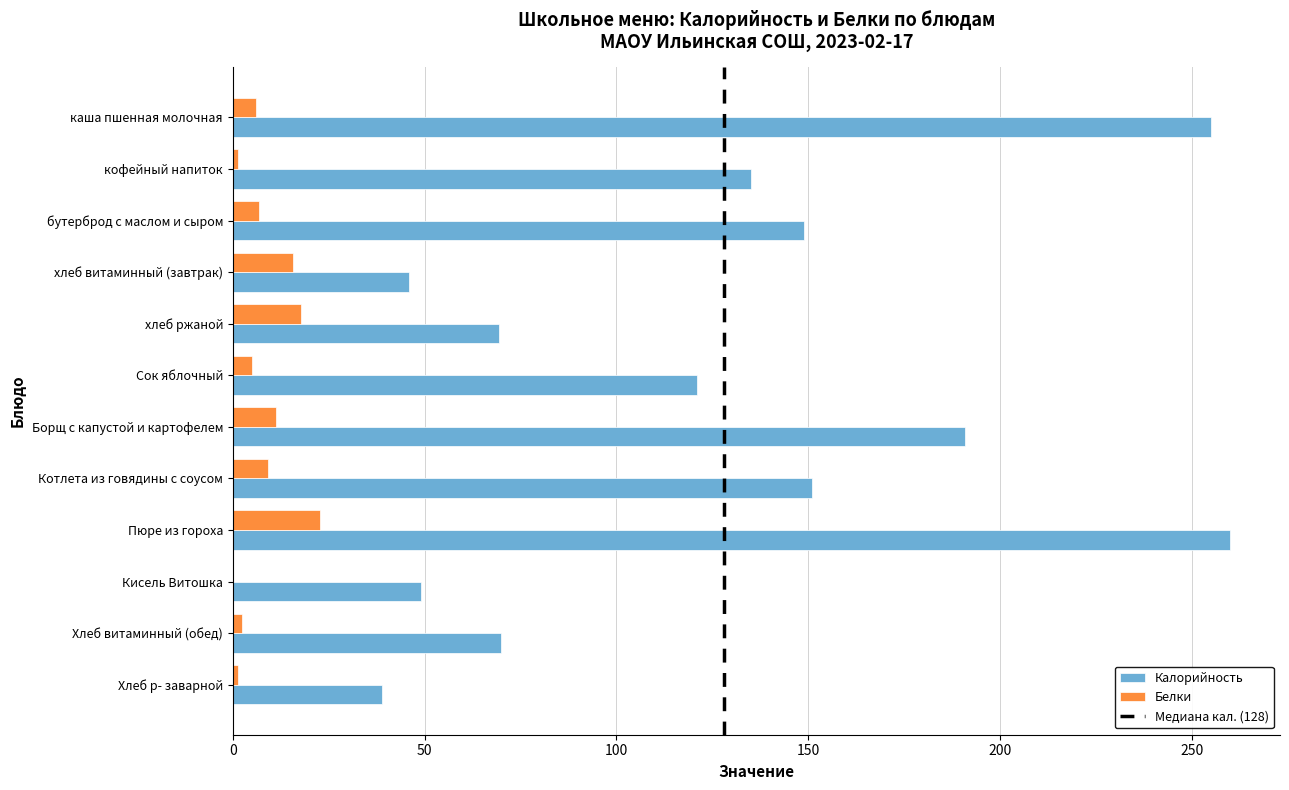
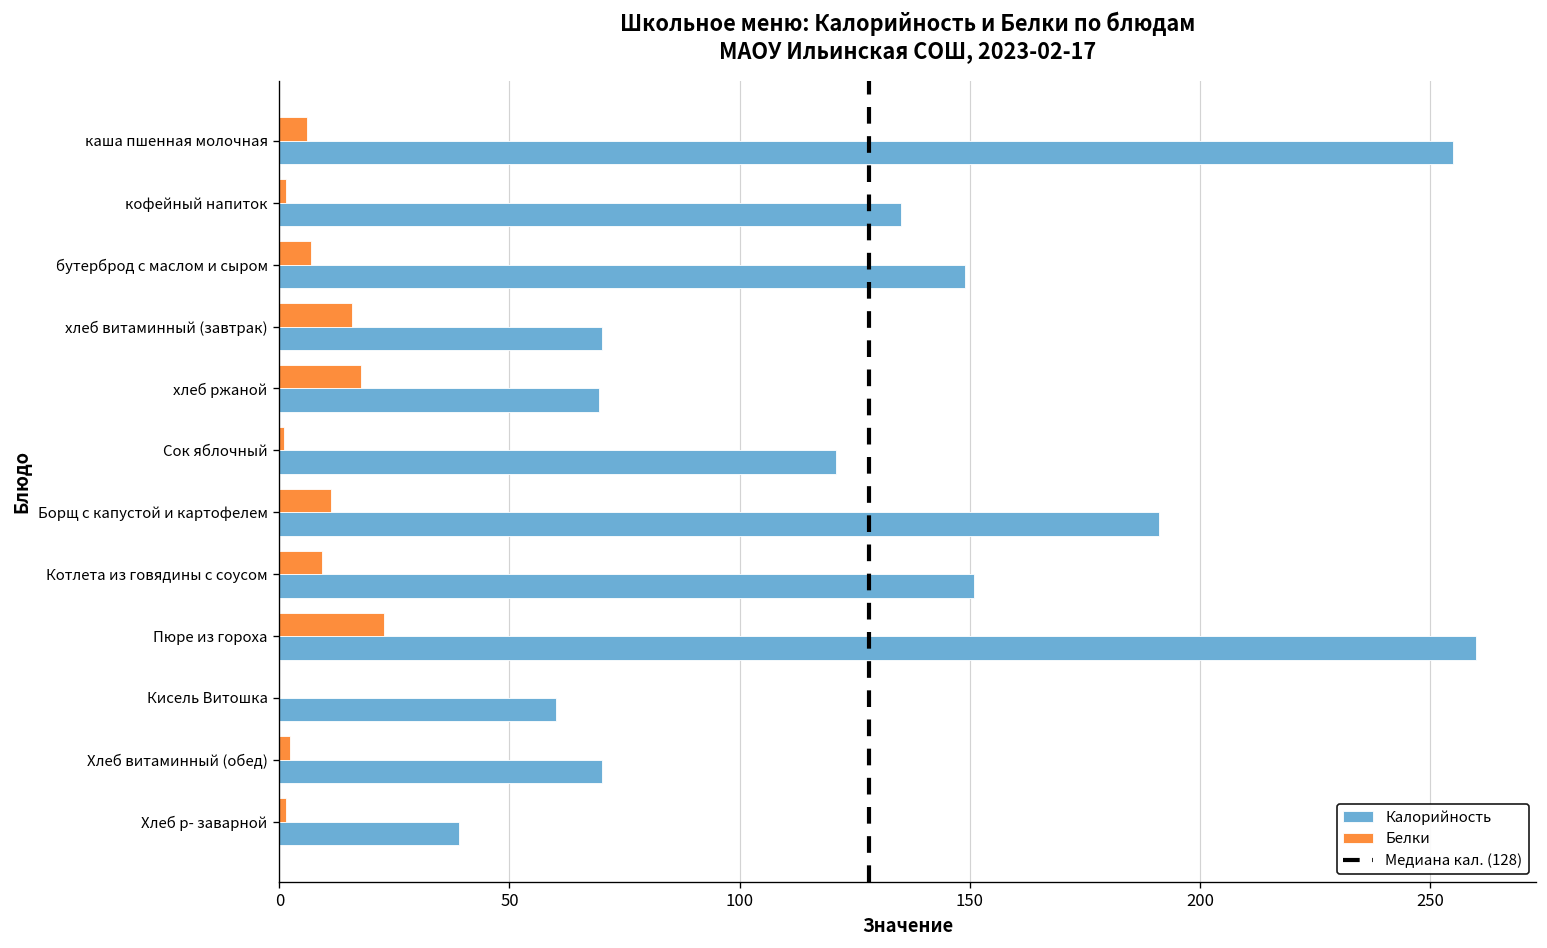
Калорийность, хлеб витаминный (завтрак): 46 -> 70
Белки, Сок яблочный: 5 -> 1
Калорийность, Кисель Витошка: 49 -> 60
